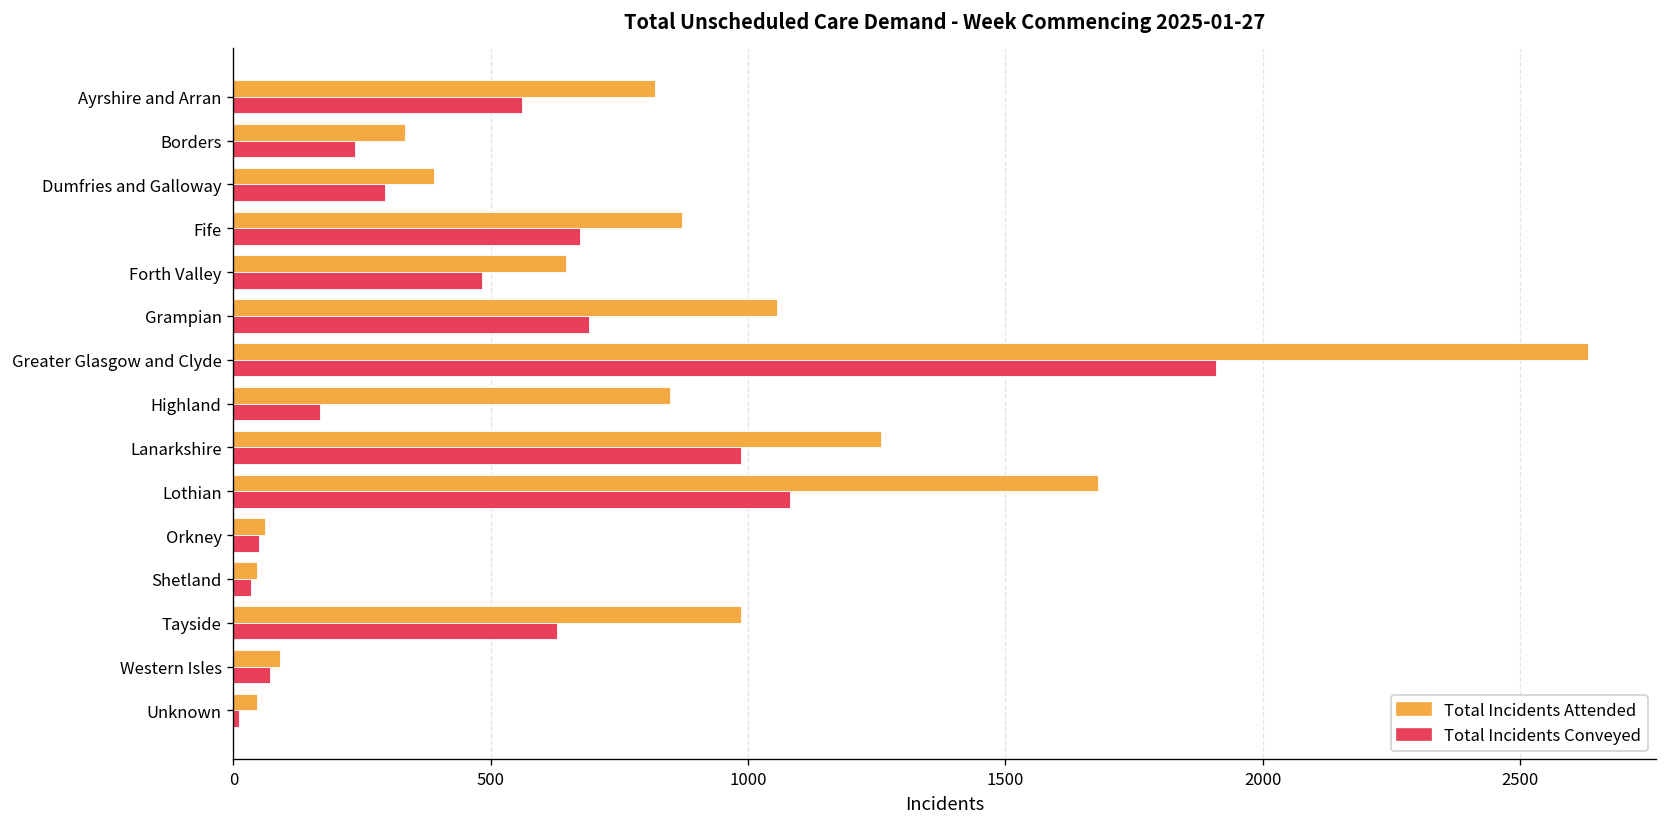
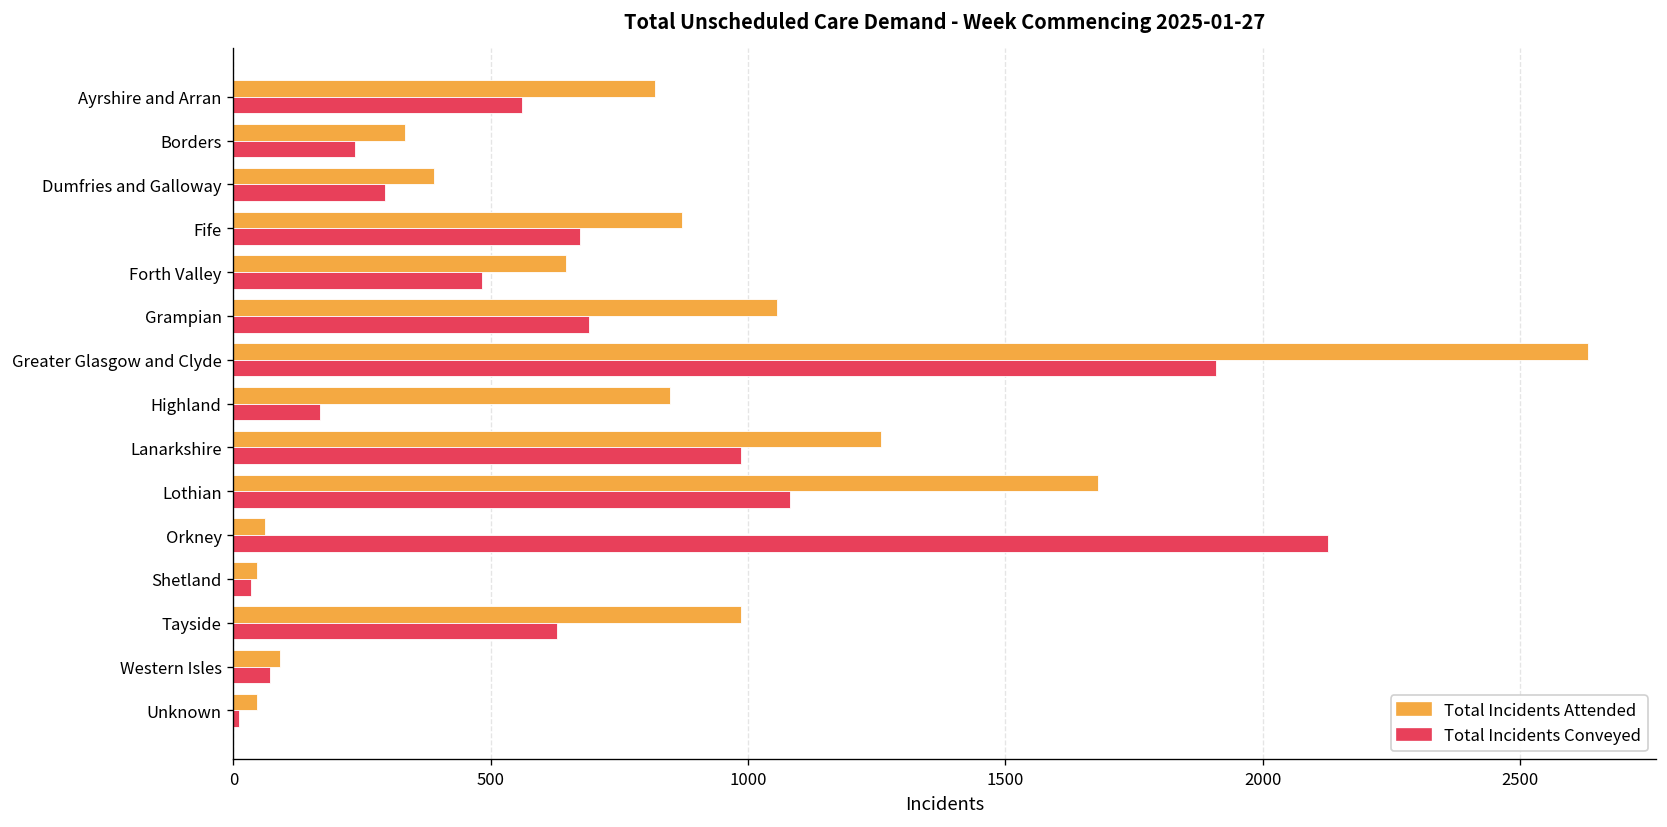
Total Incidents Conveyed, Orkney: 50 -> 2130
